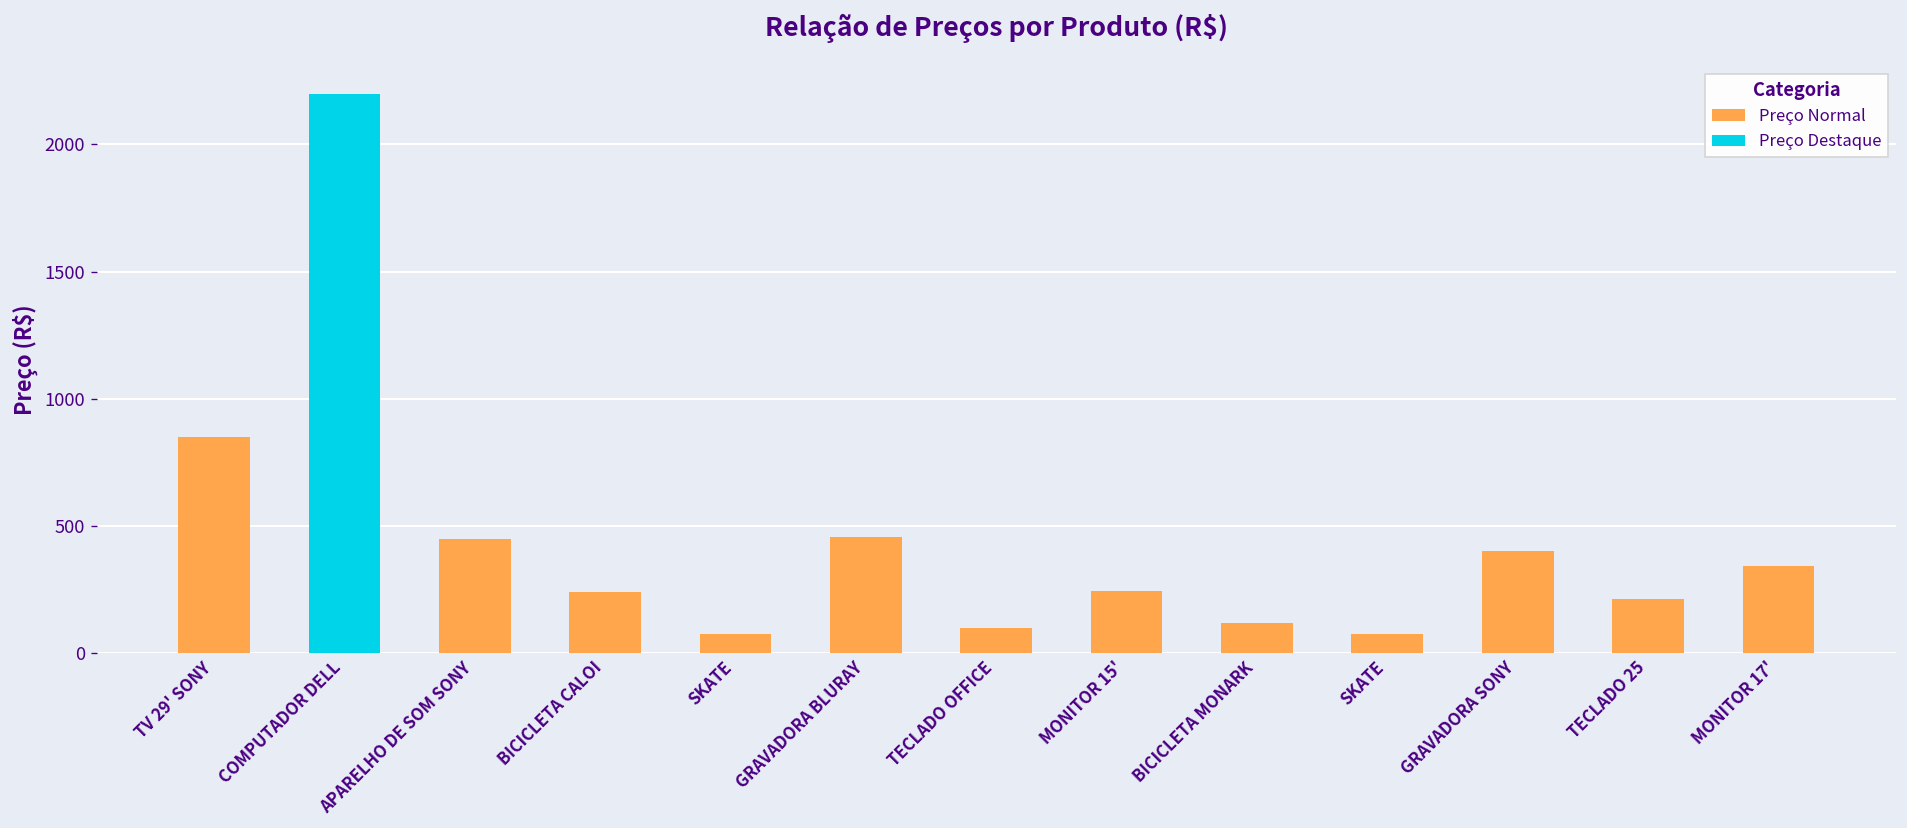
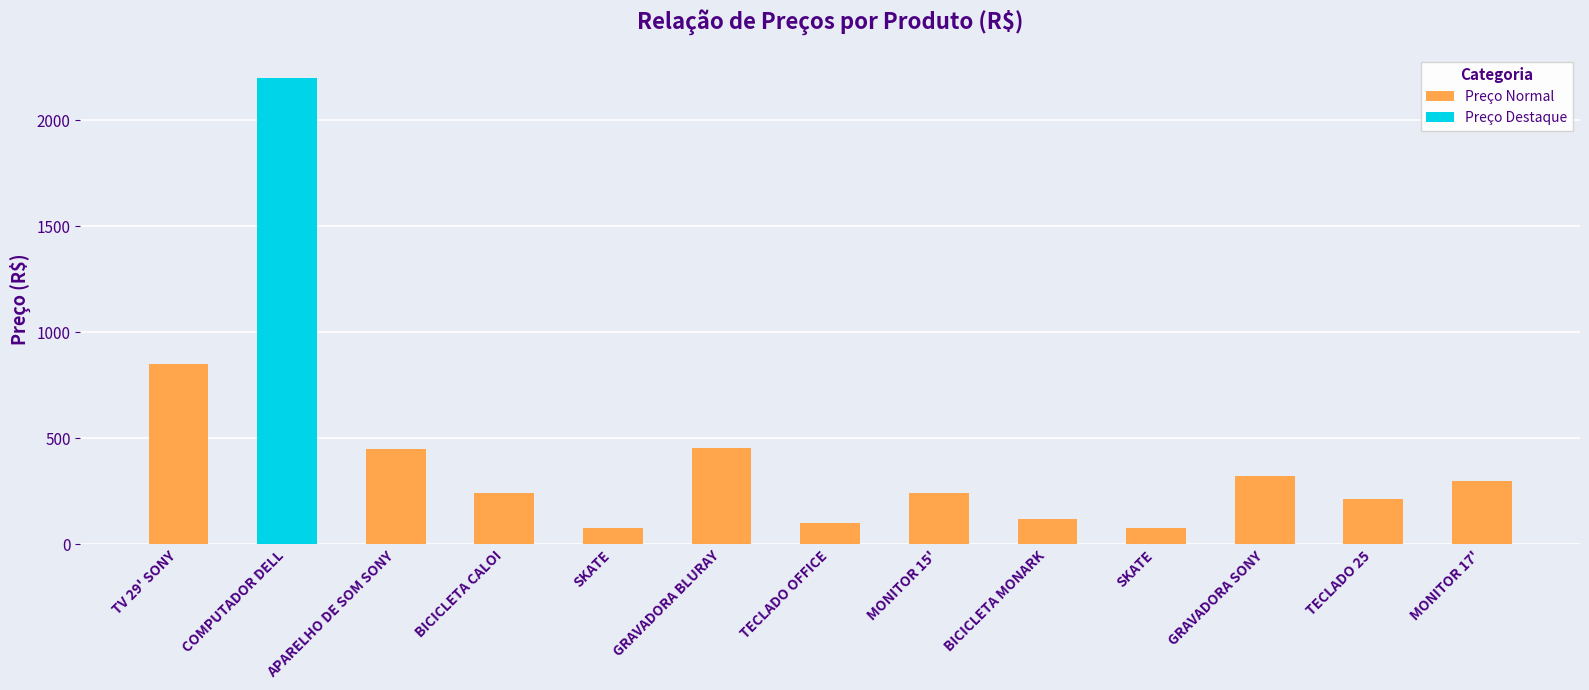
GRAVADORA SONY: 400 -> 320
MONITOR 17': 340 -> 300
